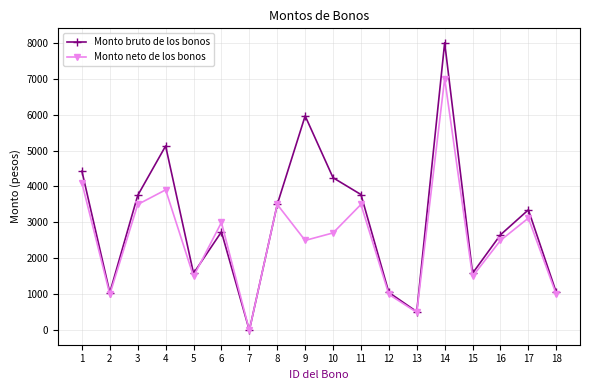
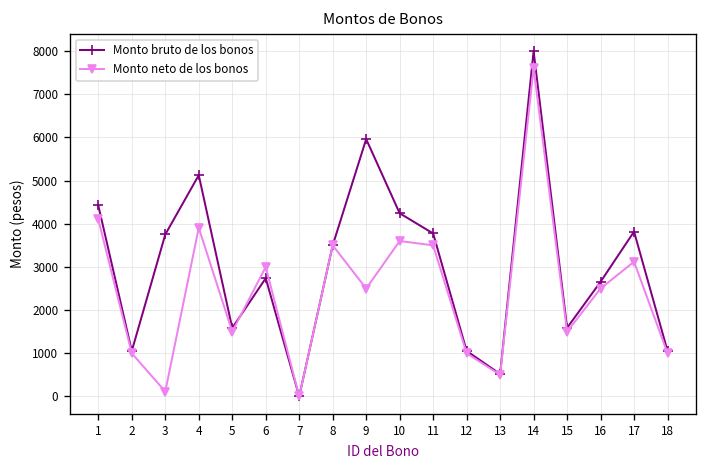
Monto neto de los bonos, 3: 3500 -> 100
Monto neto de los bonos, 10: 2700 -> 3600
Monto neto de los bonos, 14: 7000 -> 7600
Monto bruto de los bonos, 17: 3400 -> 3800
